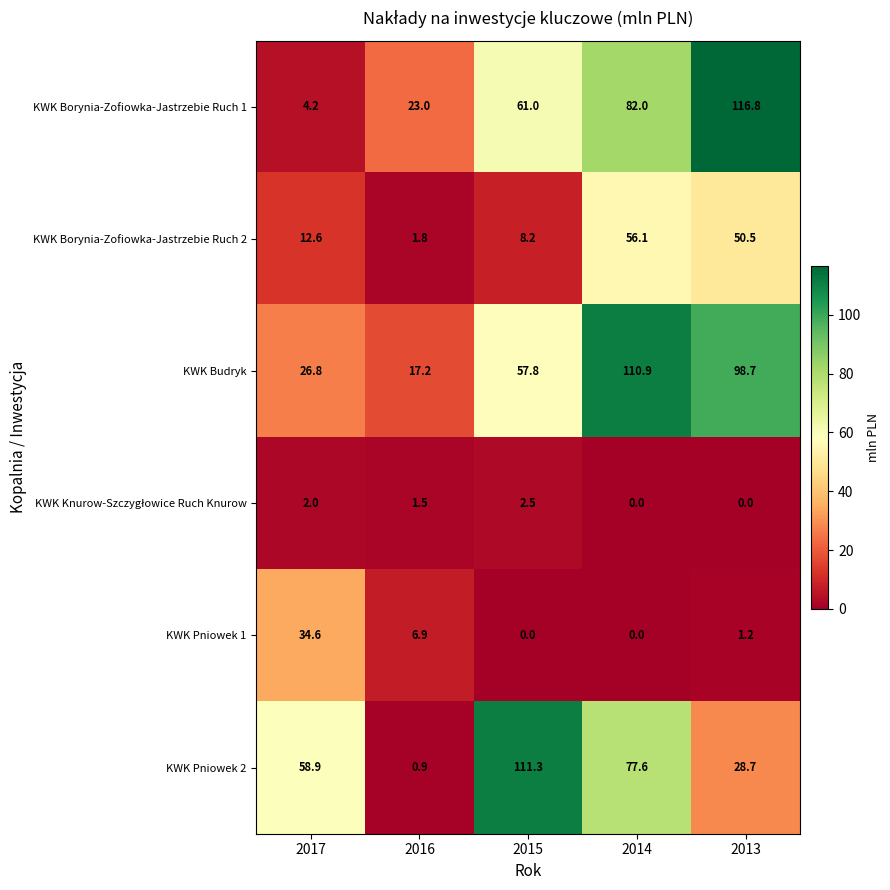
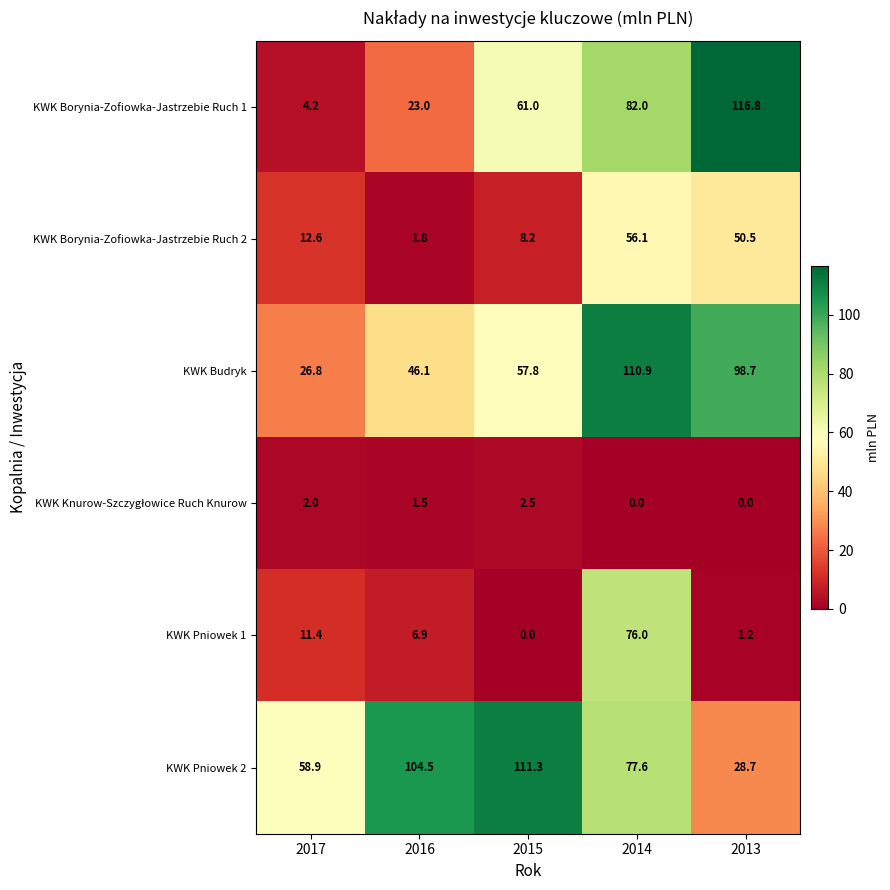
KWK Budryk, 2016: 17.2 -> 46.1
KWK Pniowek 1, 2017: 34.6 -> 11.4
KWK Pniowek 1, 2014: 0.0 -> 76.0
KWK Pniowek 2, 2016: 0.9 -> 104.5
